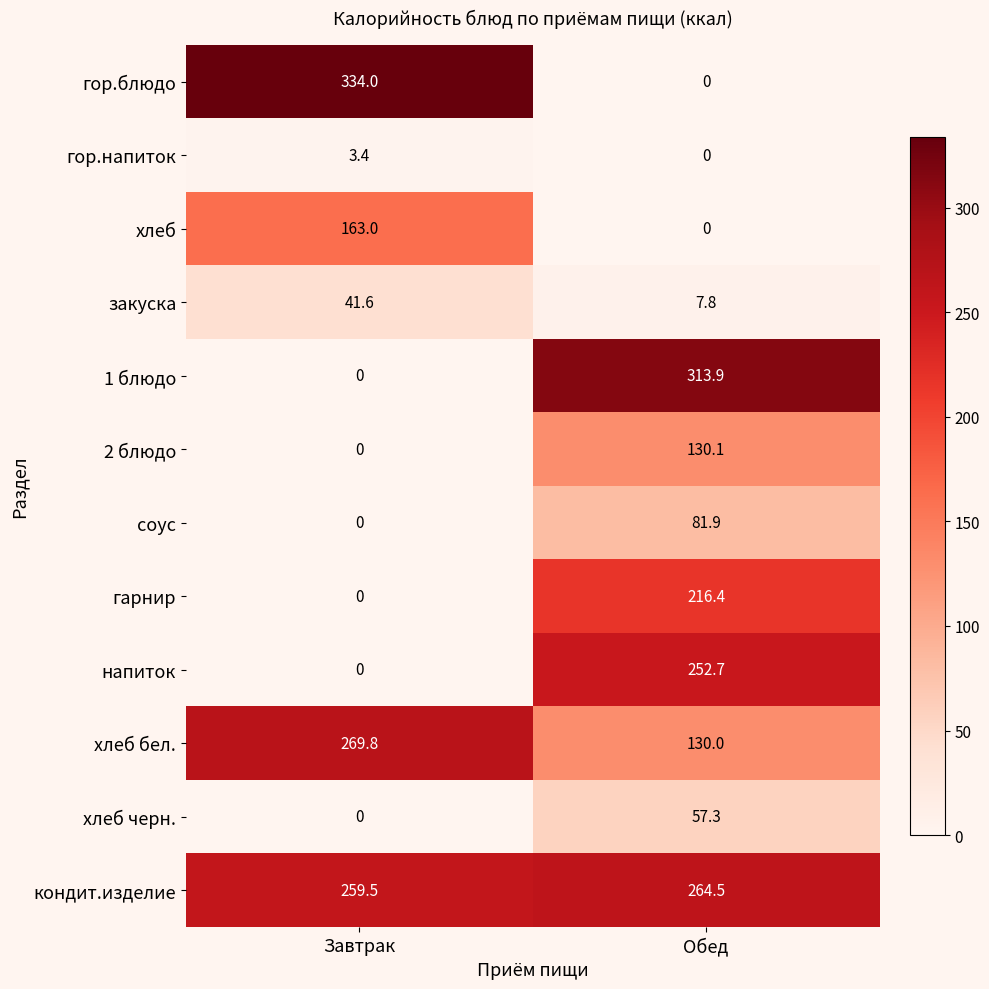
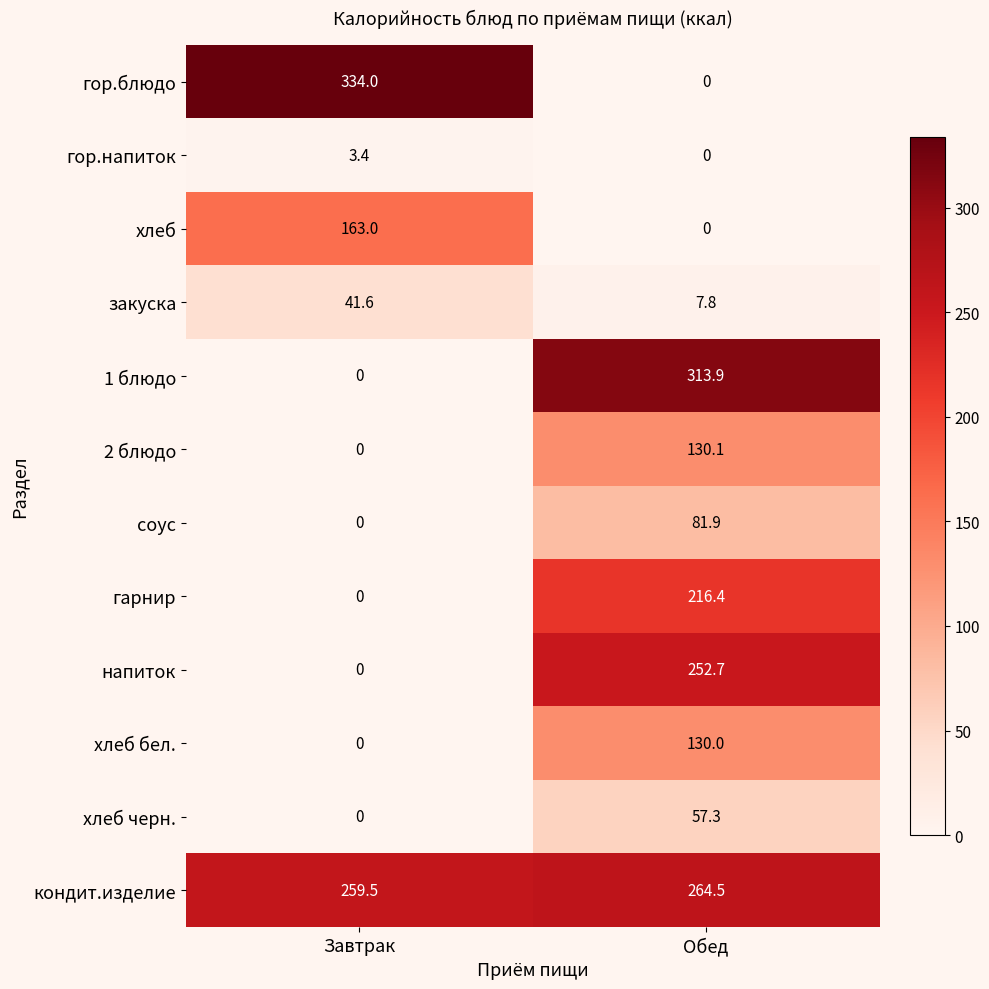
хлеб бел., Завтрак: 269.8 -> 0
